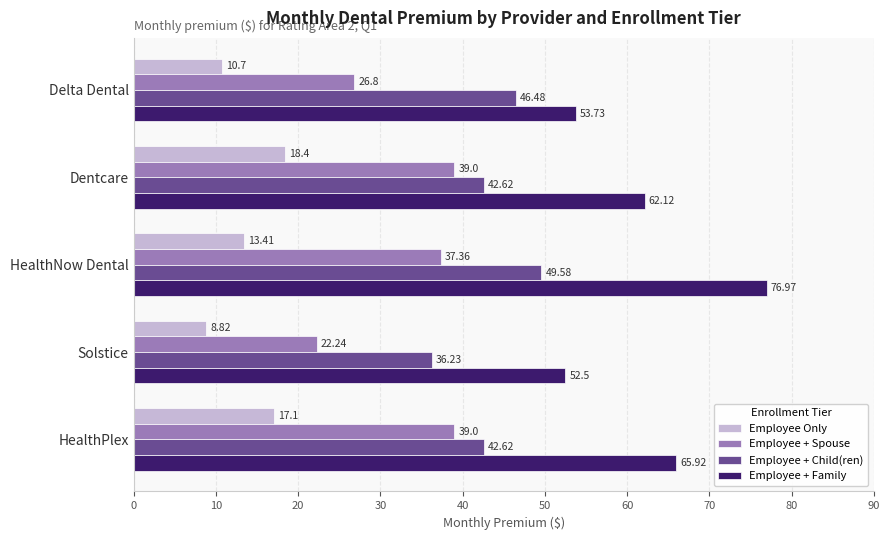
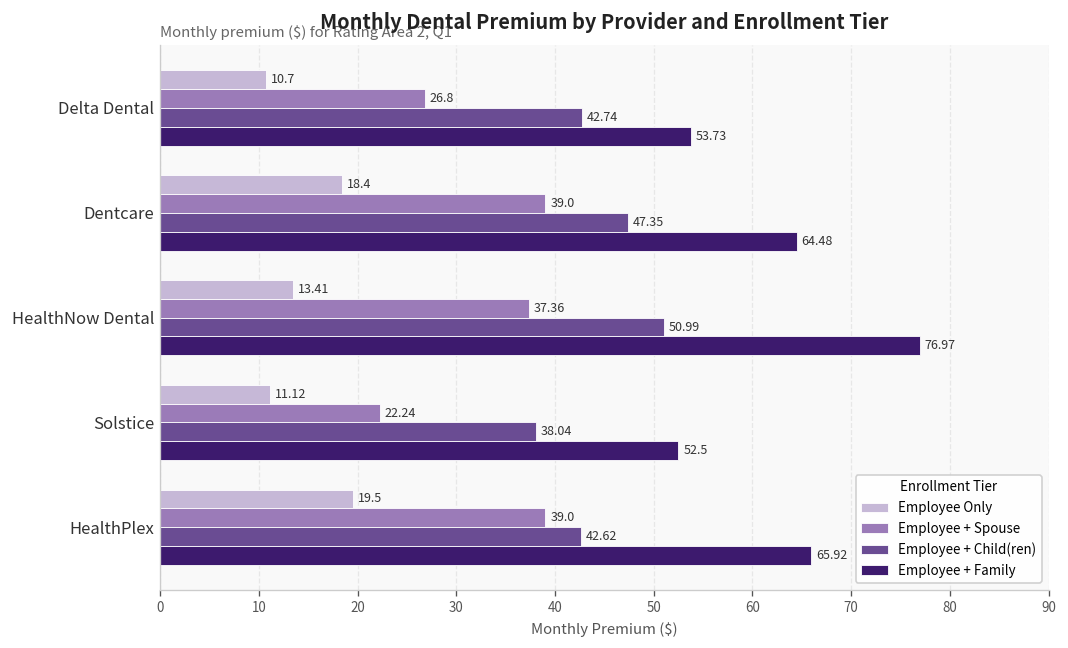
Employee + Child(ren), Delta Dental: 46.48 -> 42.74
Employee + Child(ren), Dentcare: 42.62 -> 47.35
Employee + Family, Dentcare: 62.12 -> 64.48
Employee + Child(ren), HealthNow Dental: 49.58 -> 50.99
Employee Only, Solstice: 8.82 -> 11.12
Employee + Child(ren), Solstice: 36.23 -> 38.04
Employee Only, HealthPlex: 17.1 -> 19.5
